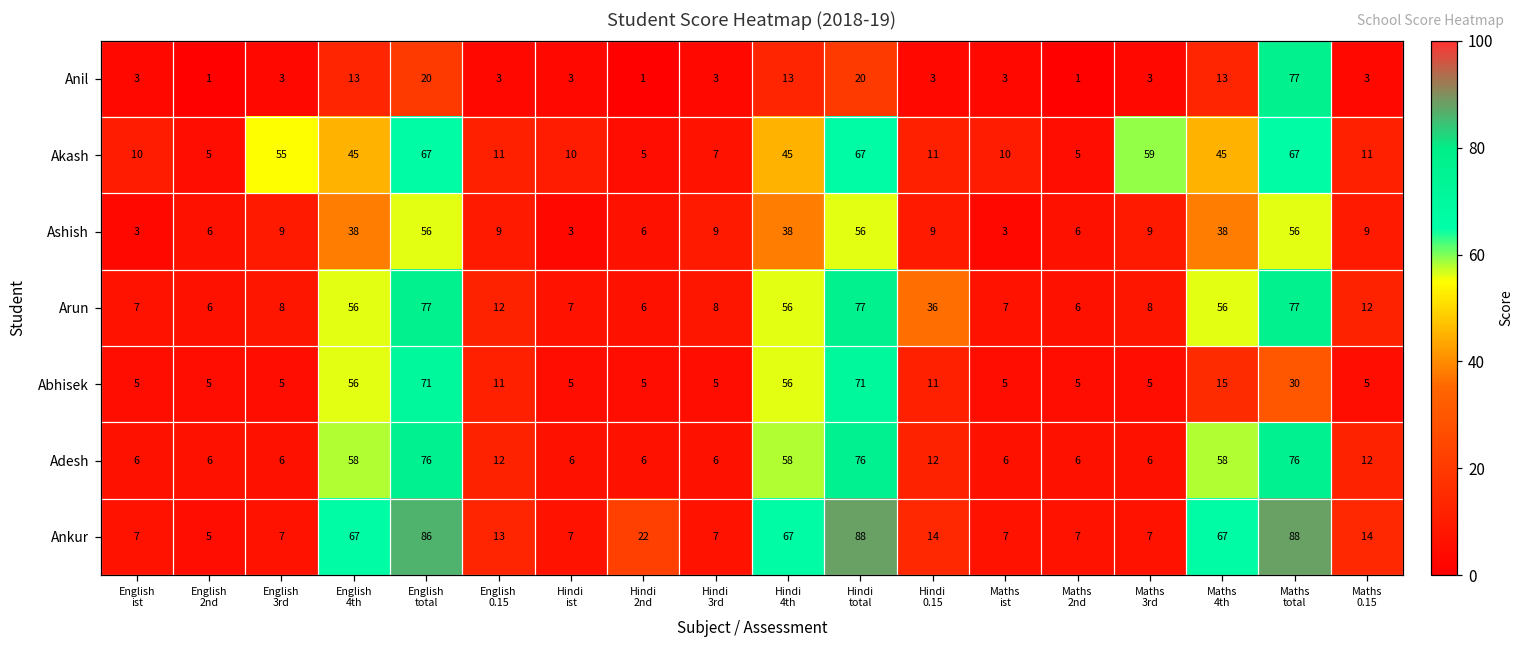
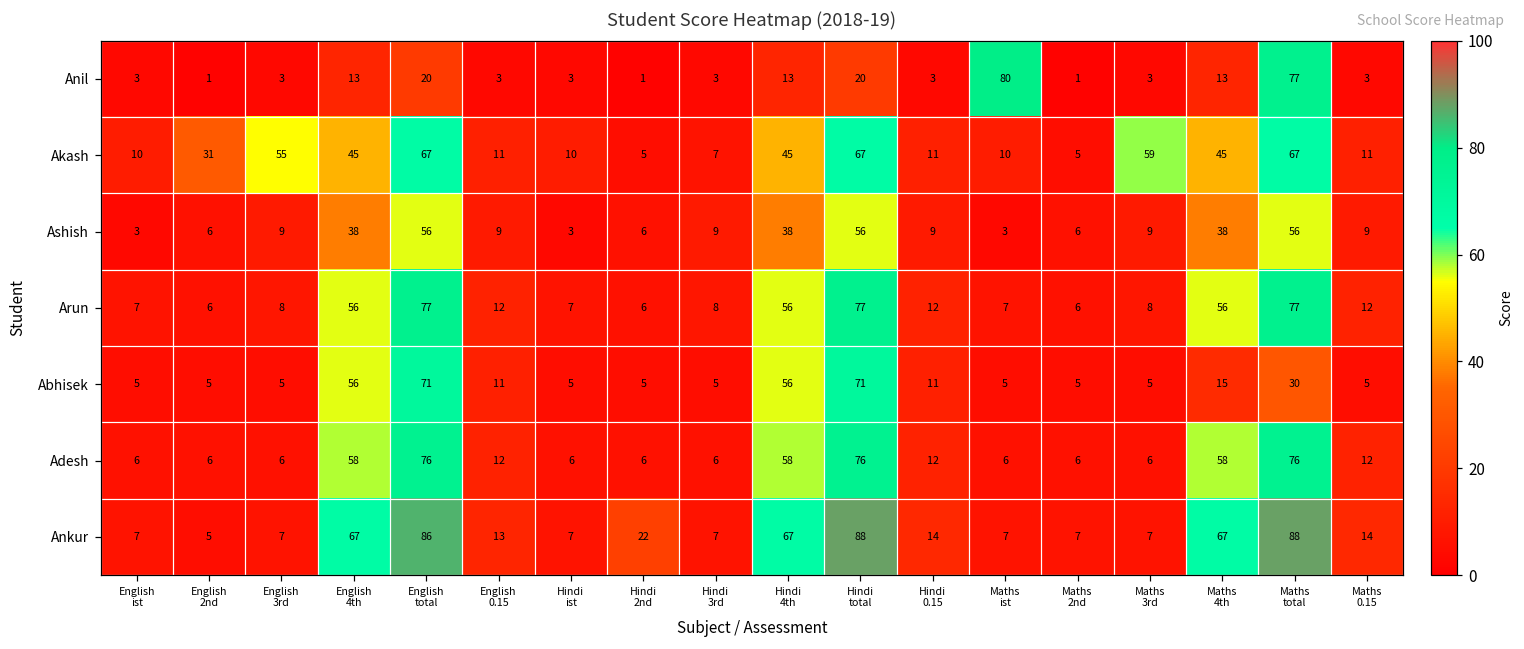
Anil, Maths ist: 3 -> 80
Akash, English 2nd: 5 -> 31
Arun, Hindi 0.15: 36 -> 12
